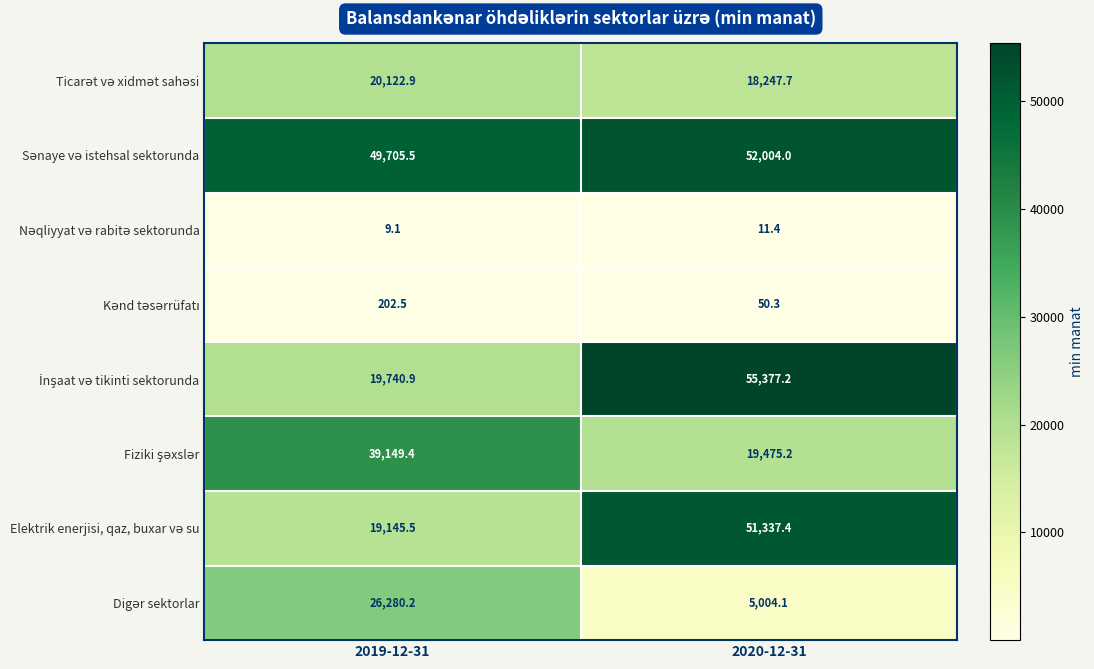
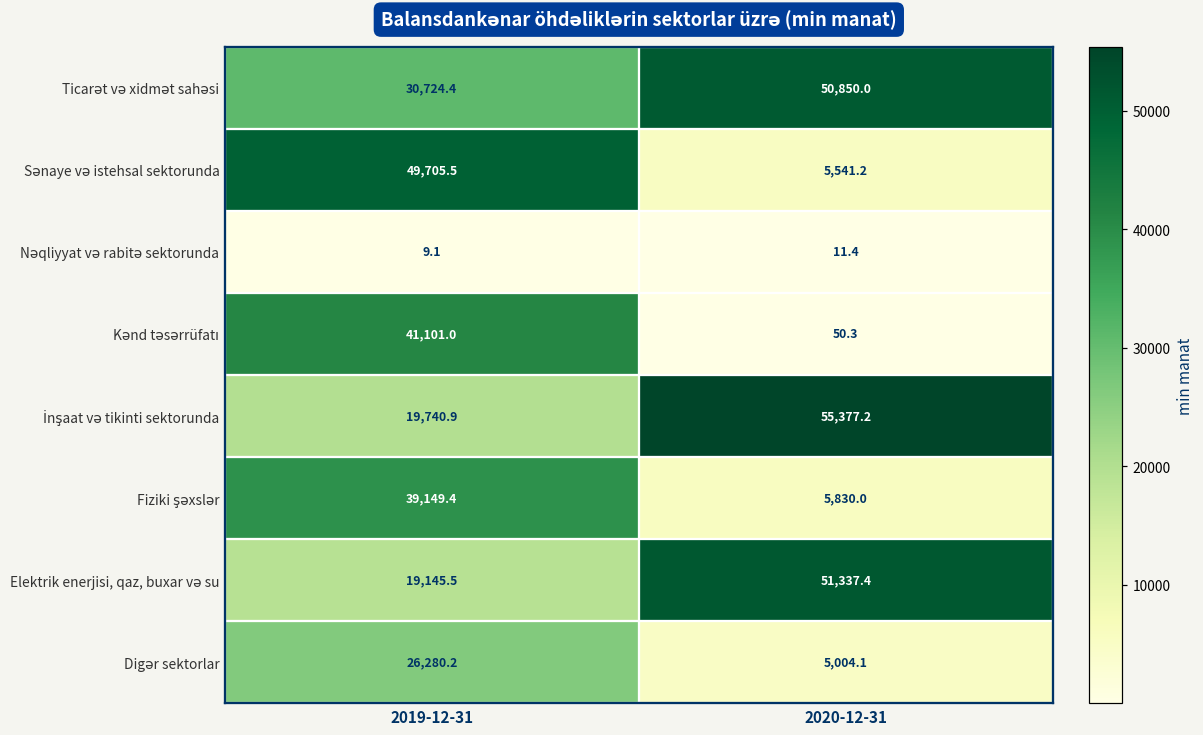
Ticarət və xidmət sahəsi, 2019-12-31: 20,122.9 -> 30,724.4
Ticarət və xidmət sahəsi, 2020-12-31: 18,247.7 -> 50,850.0
Sənaye və istehsal sektorunda, 2020-12-31: 52,004.0 -> 5,541.2
Kənd təsərrüfatı, 2019-12-31: 202.5 -> 41,101.0
Fiziki şəxslər, 2020-12-31: 19,475.2 -> 5,830.0
